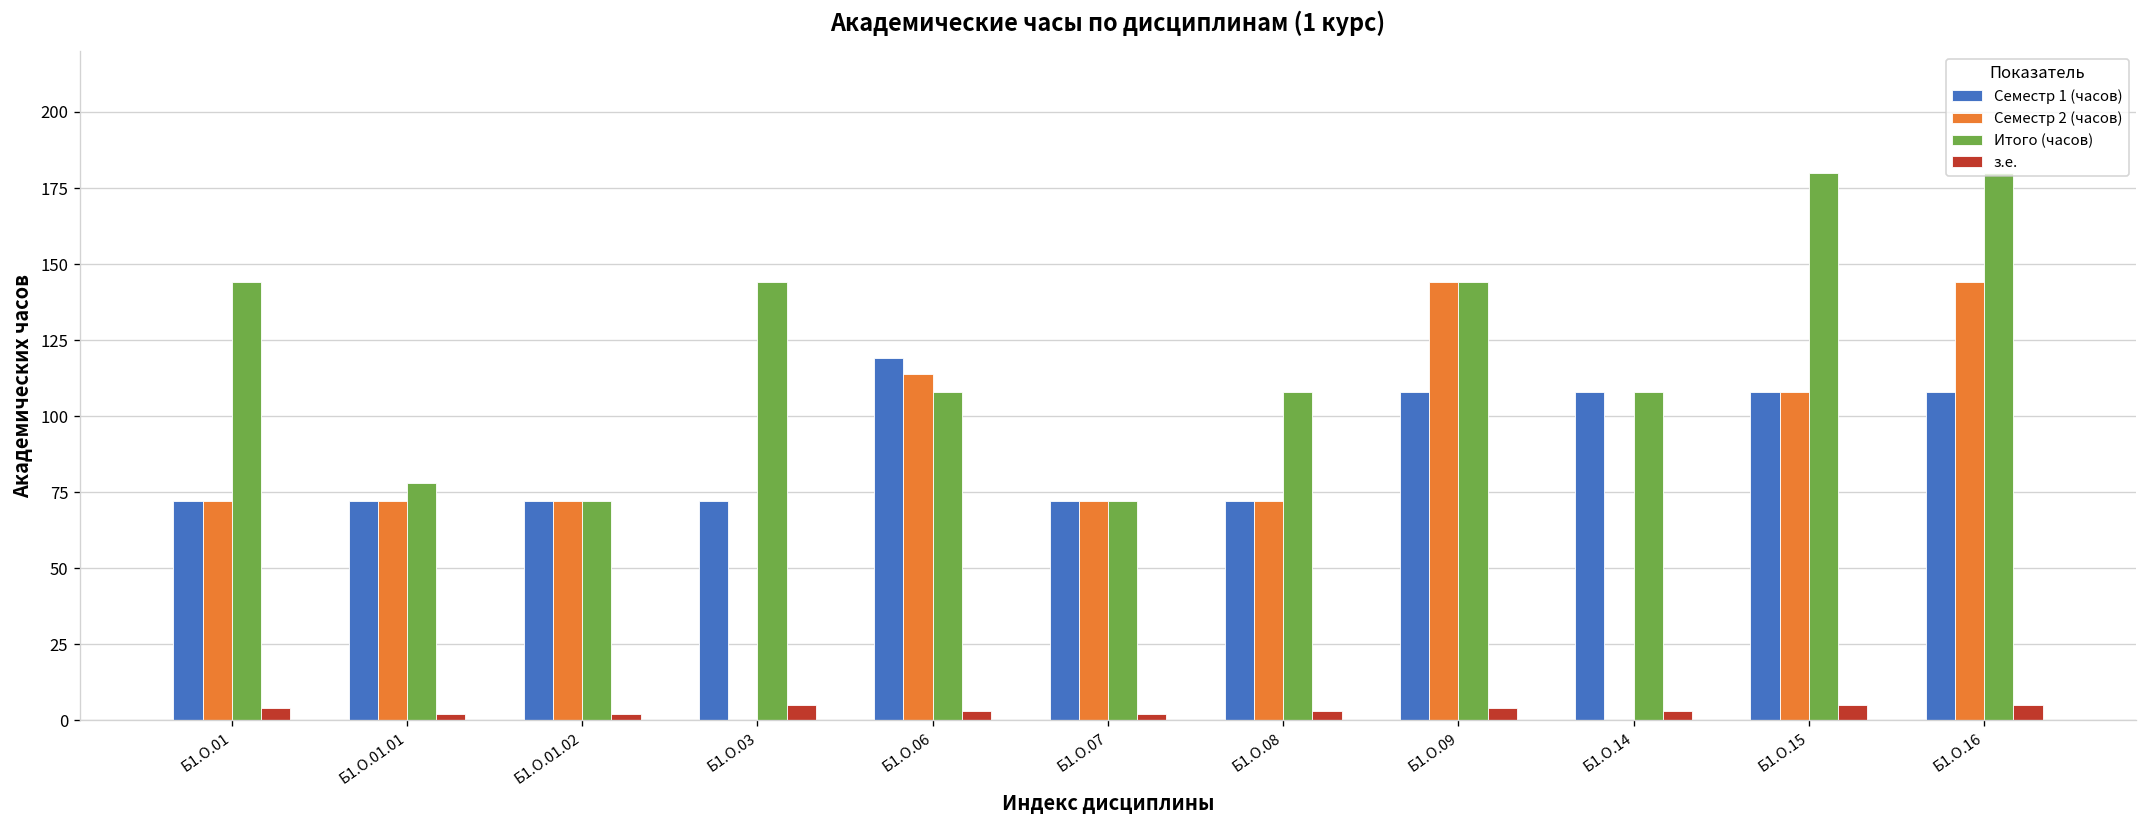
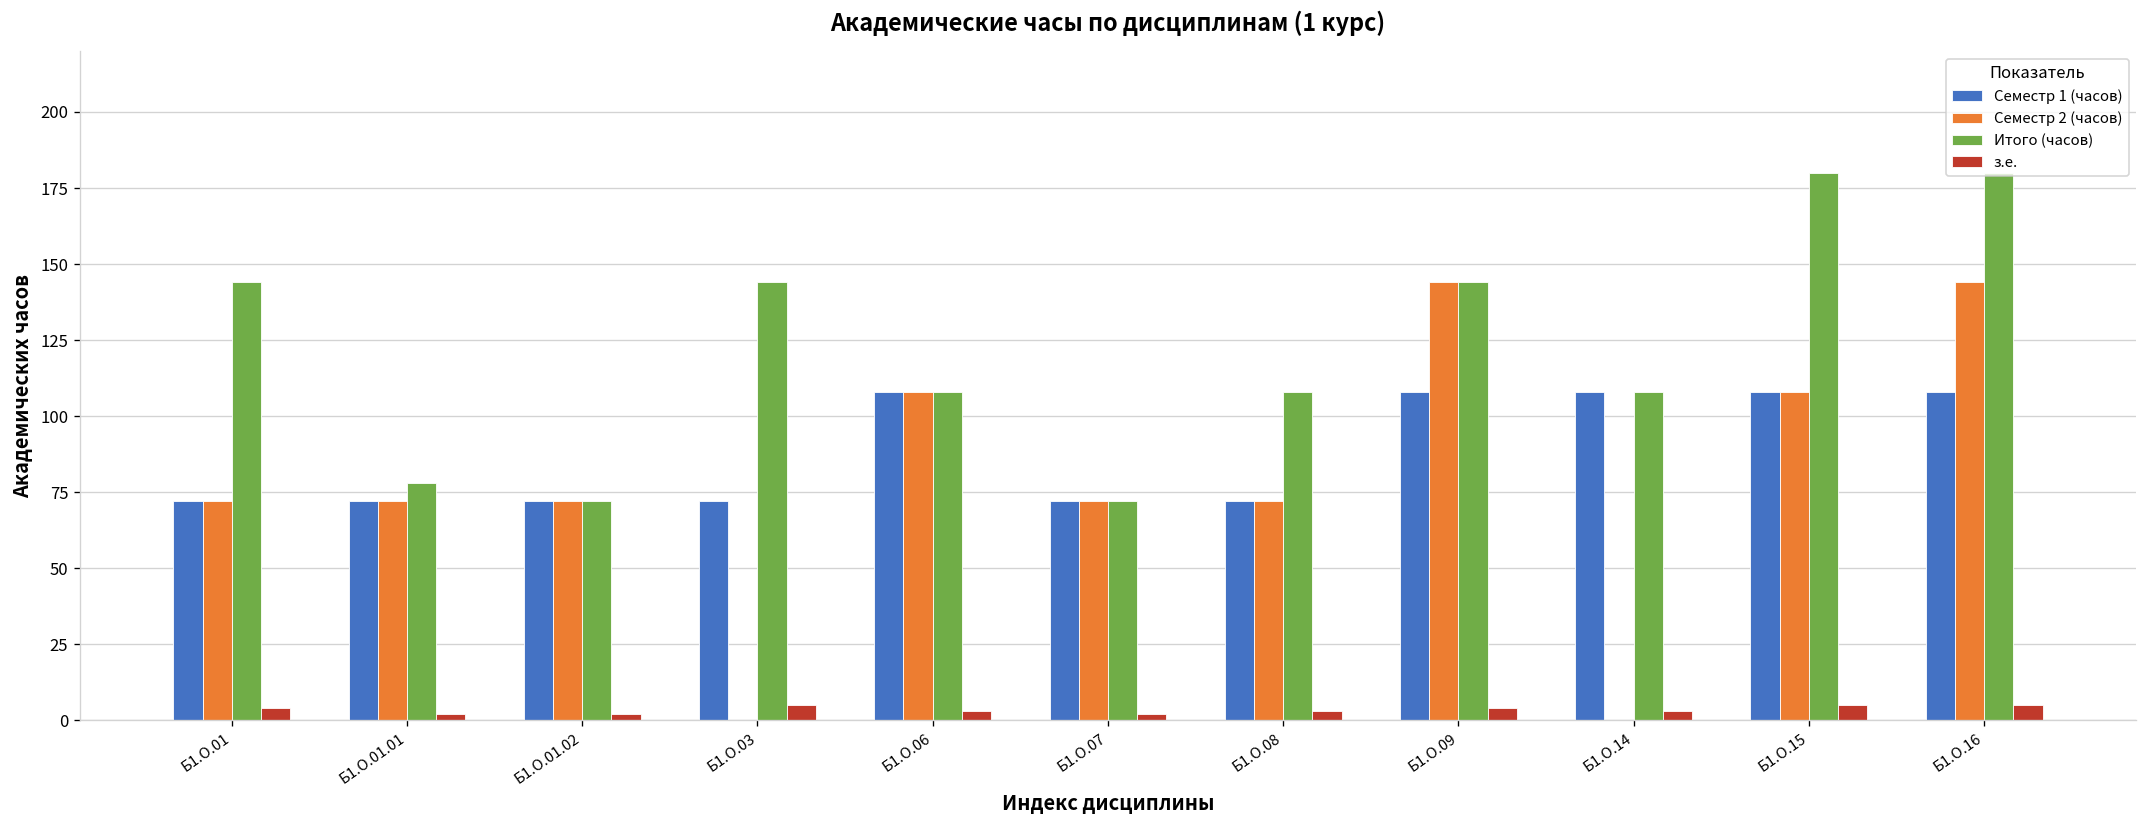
Семестр 1 (часов), Б1.О.06: 119 -> 108
Семестр 2 (часов), Б1.О.06: 114 -> 108
